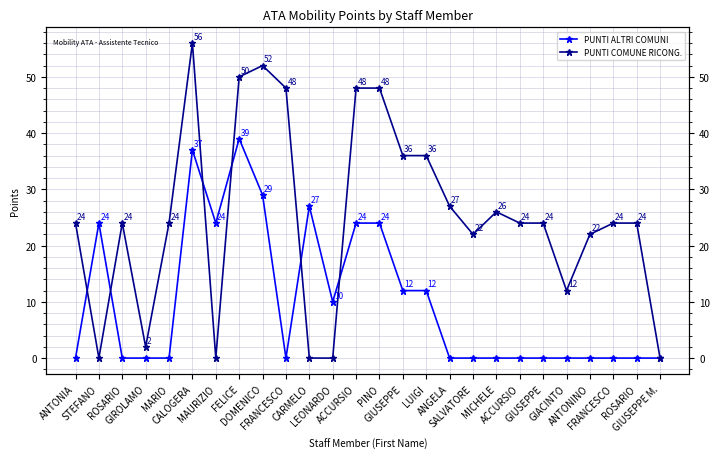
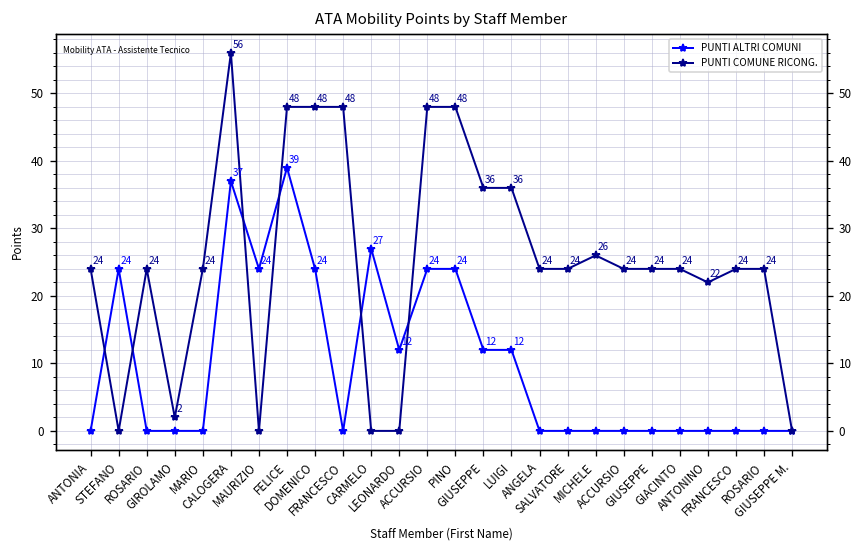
PUNTI COMUNE RICONG., FELICE: 50 -> 48
PUNTI ALTRI COMUNI, DOMENICO: 29 -> 24
PUNTI COMUNE RICONG., DOMENICO: 52 -> 48
PUNTI ALTRI COMUNI, LEONARDO: 10 -> 12
PUNTI COMUNE RICONG., ANGELA: 27 -> 24
PUNTI COMUNE RICONG., SALVATORE: 22 -> 24
PUNTI COMUNE RICONG., GIACINTO: 12 -> 24
